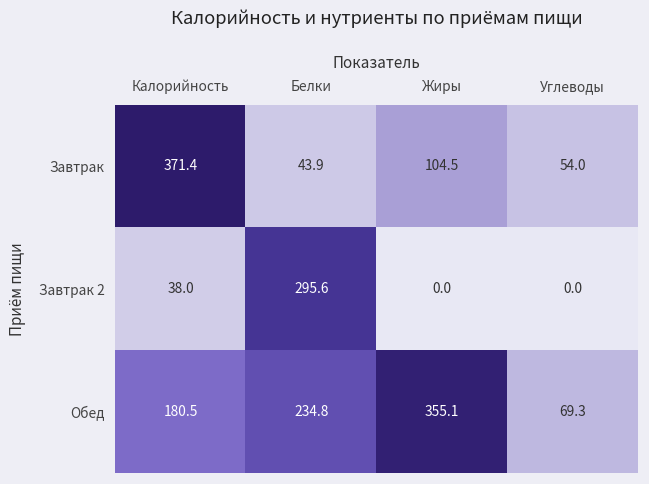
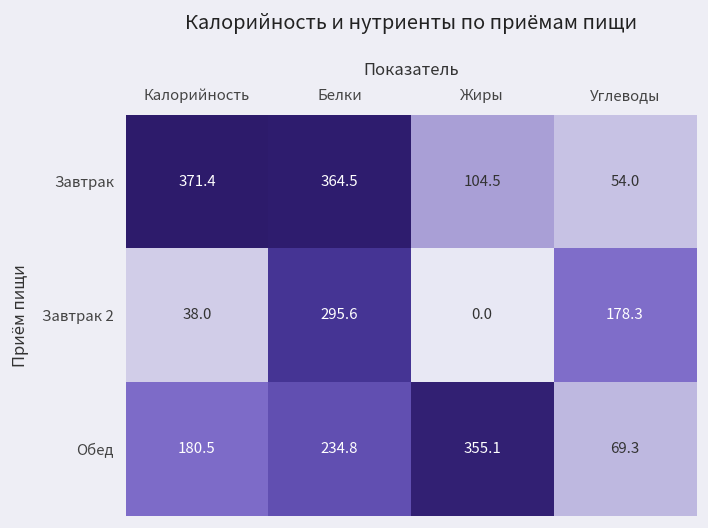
Завтрак, Белки: 43.9 -> 364.5
Завтрак 2, Углеводы: 0.0 -> 178.3
